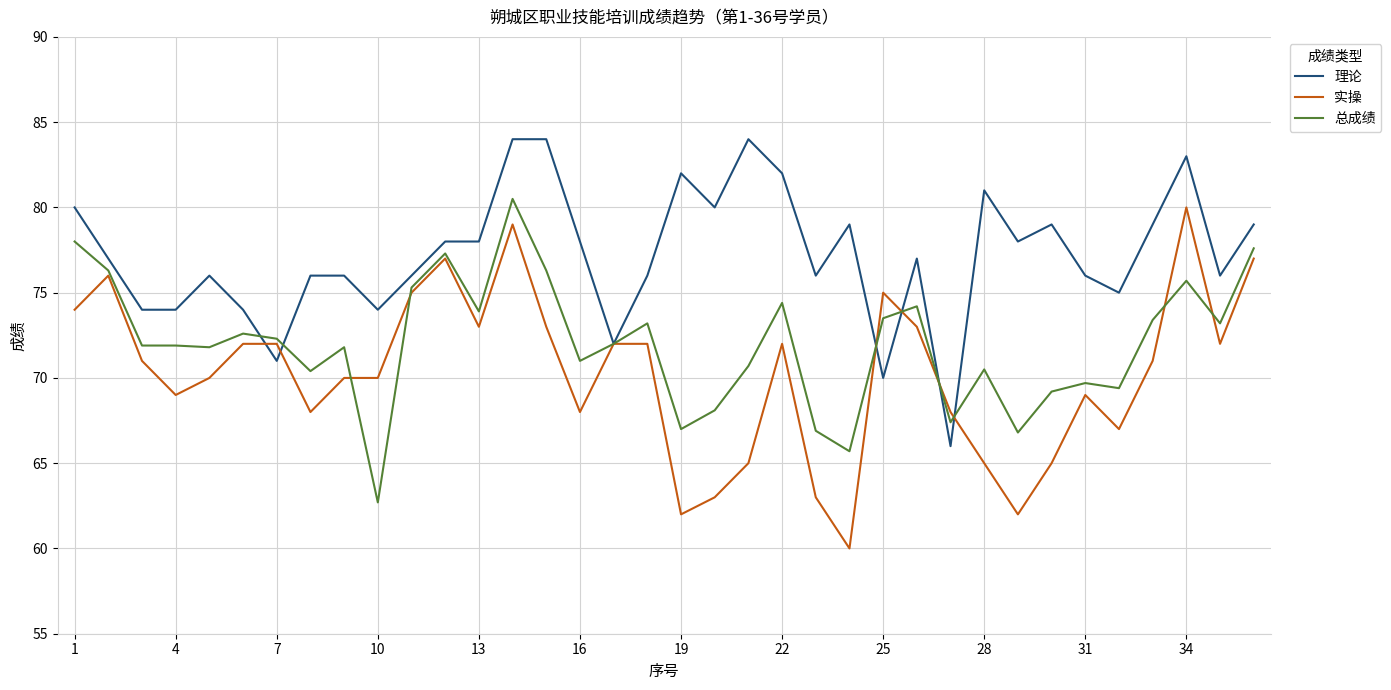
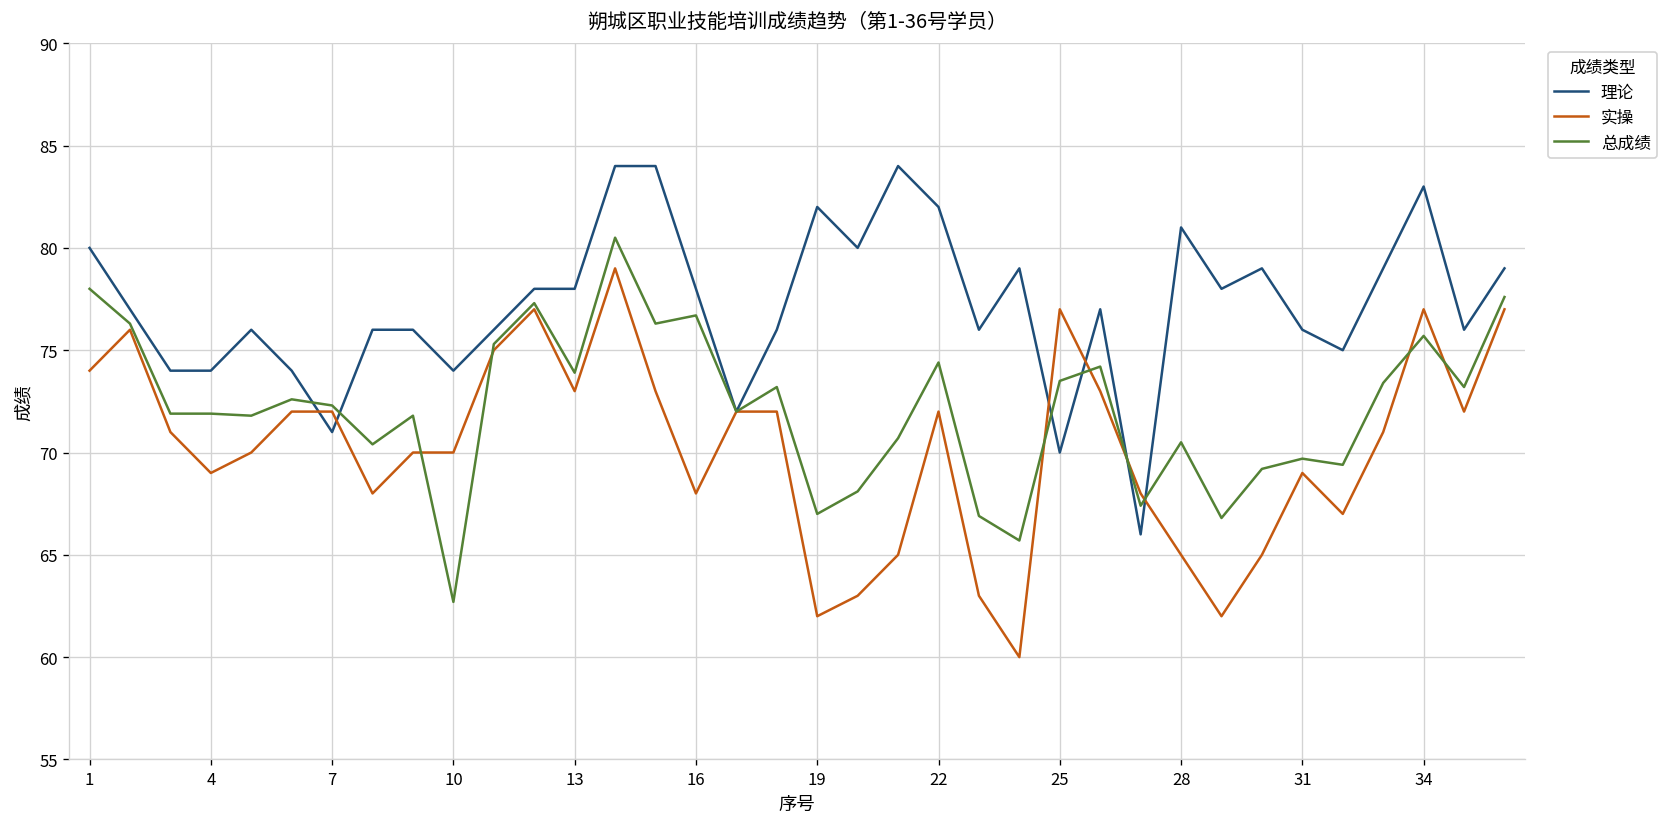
总成绩, 16: 71.0 -> 76.7
实操, 25: 75 -> 77
实操, 34: 80 -> 77
